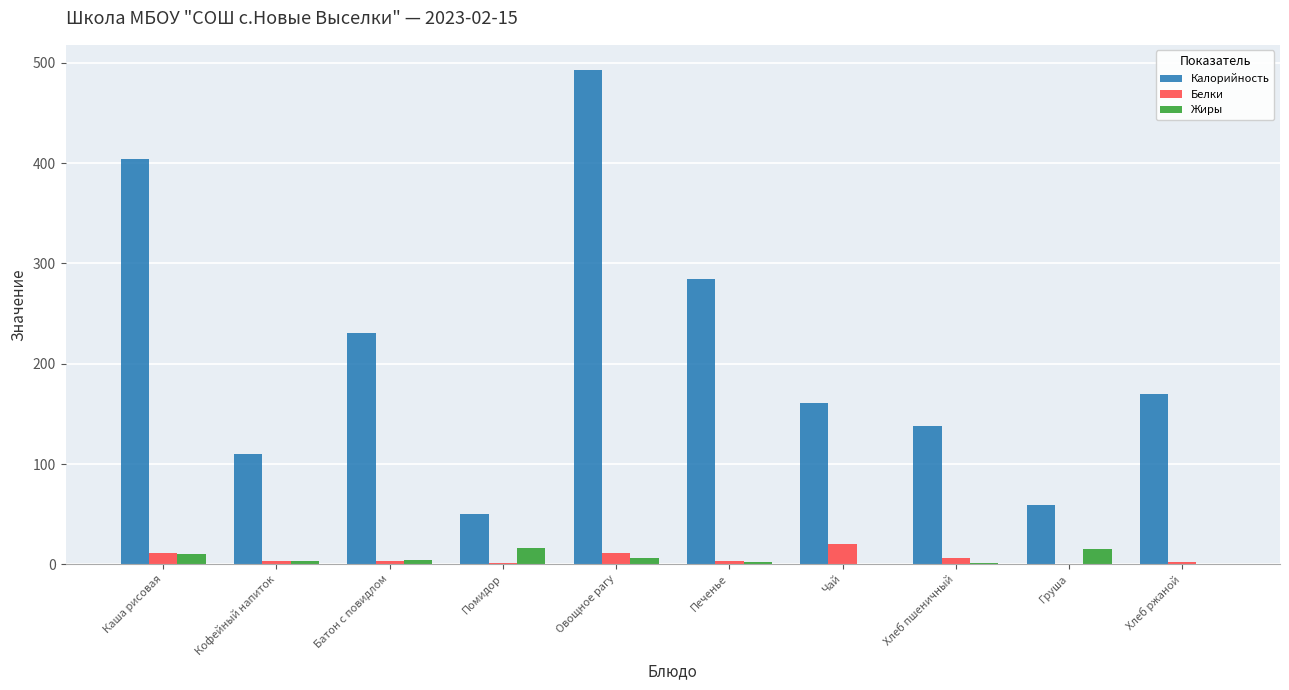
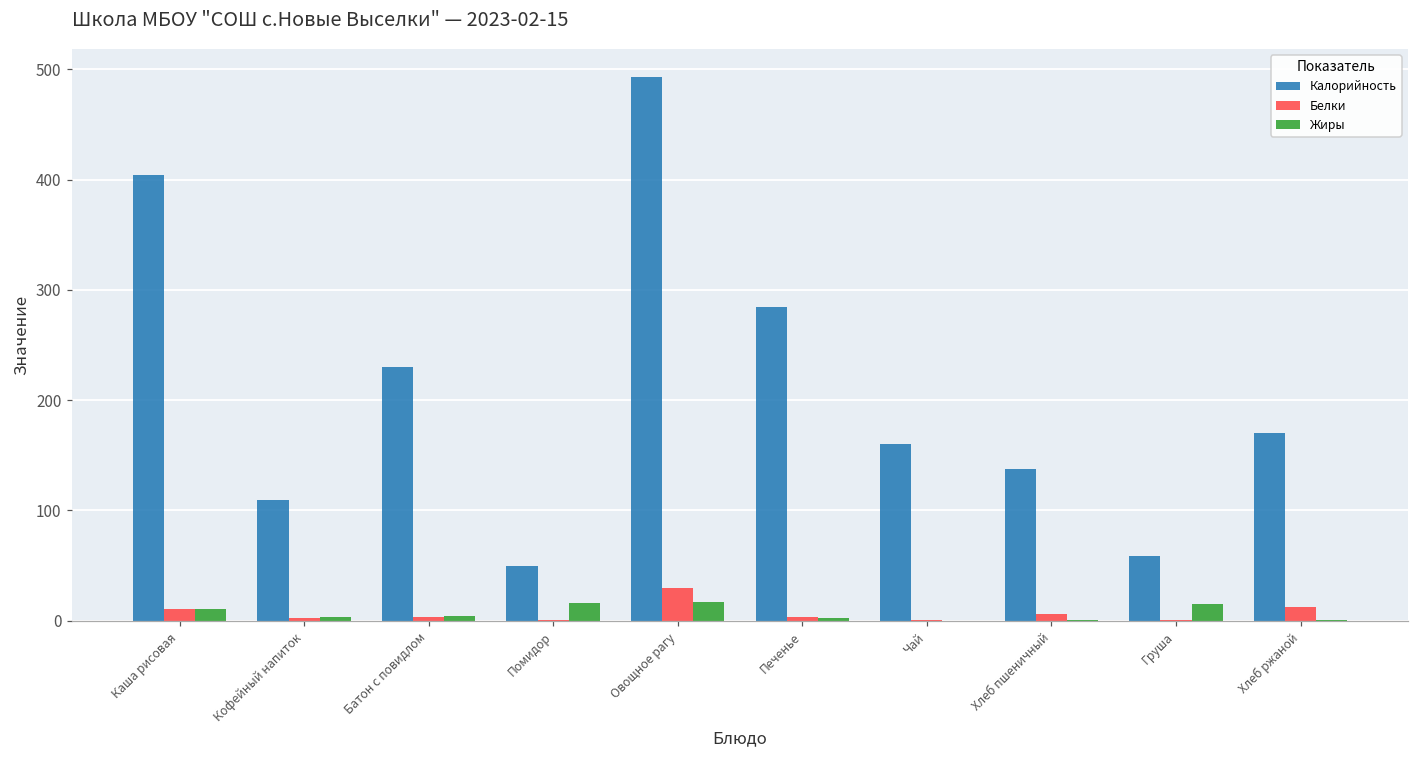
Белки, Овощное рагу: 11 -> 30
Жиры, Овощное рагу: 6 -> 17
Белки, Чай: 20 -> 0
Белки, Хлеб ржаной: 2 -> 13
